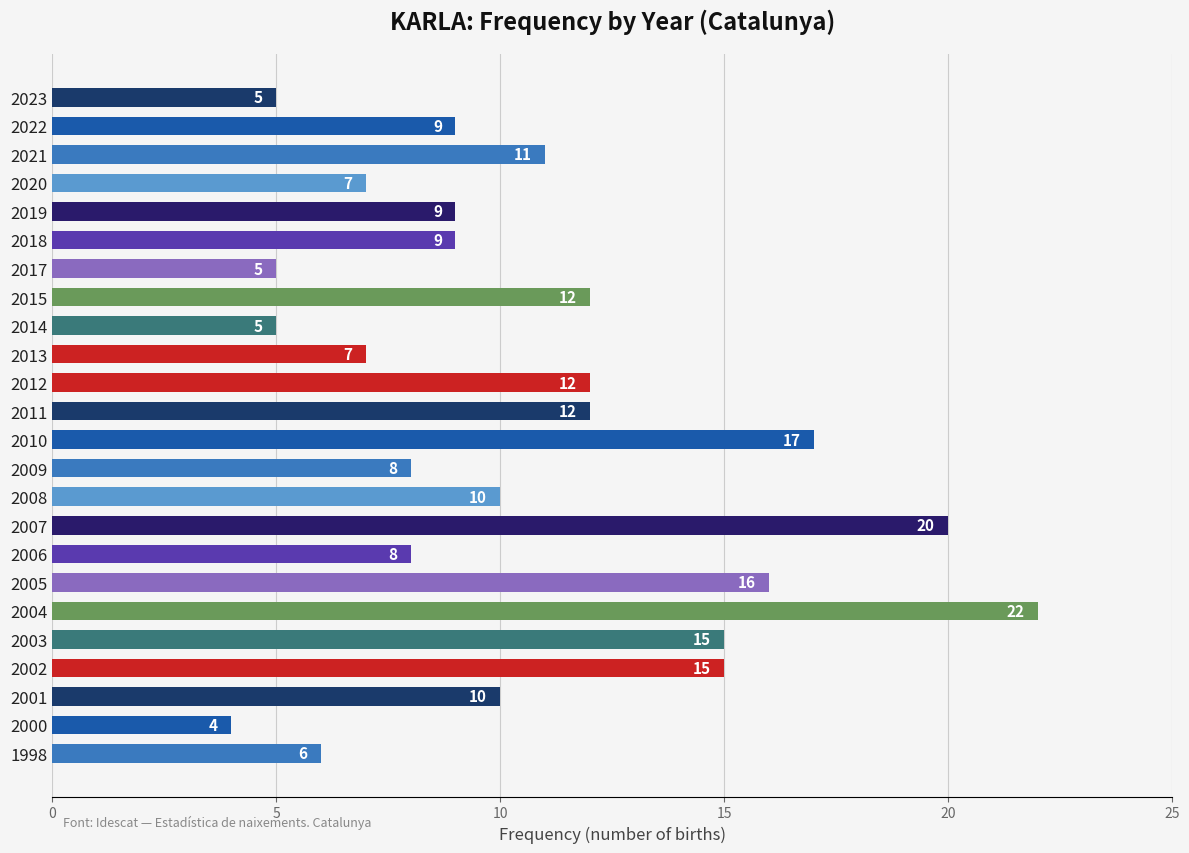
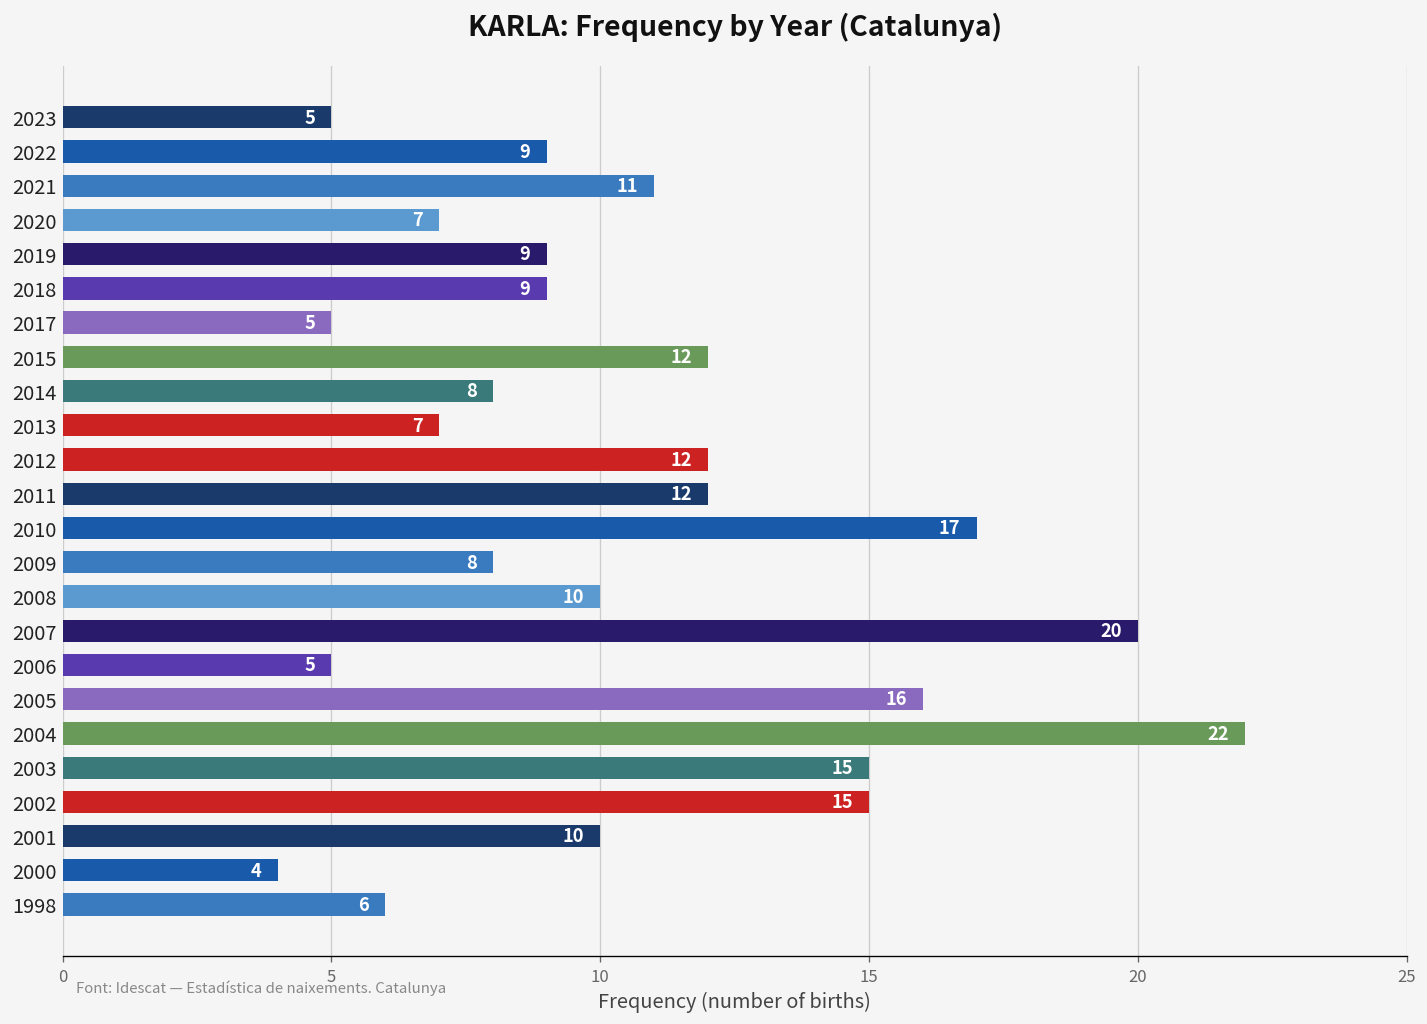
2014: 5 -> 8
2006: 8 -> 5
